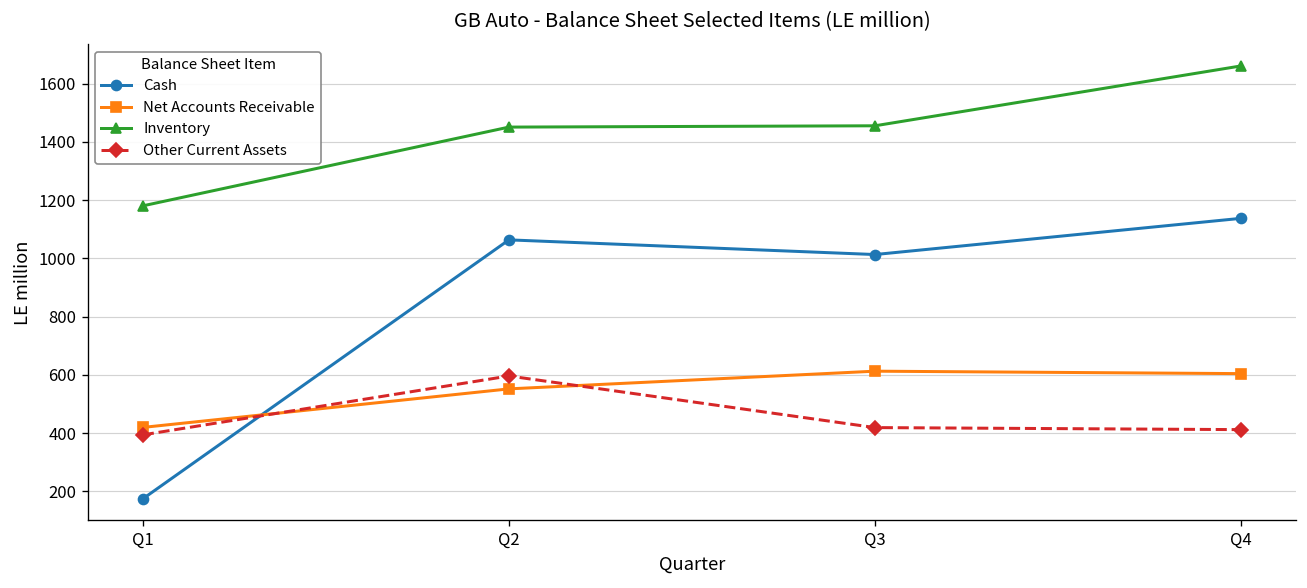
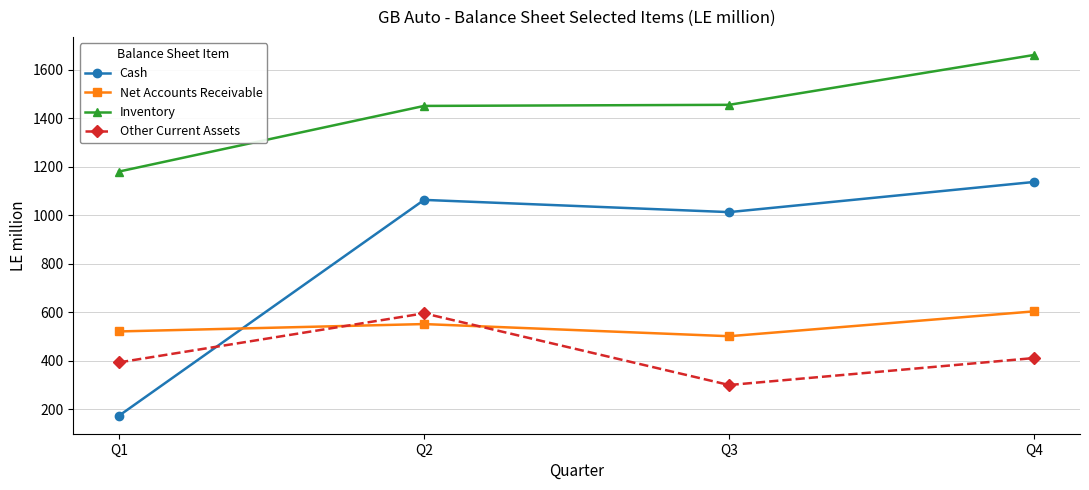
Net Accounts Receivable, Q1: 420 -> 520
Net Accounts Receivable, Q3: 610 -> 500
Other Current Assets, Q3: 420 -> 300
